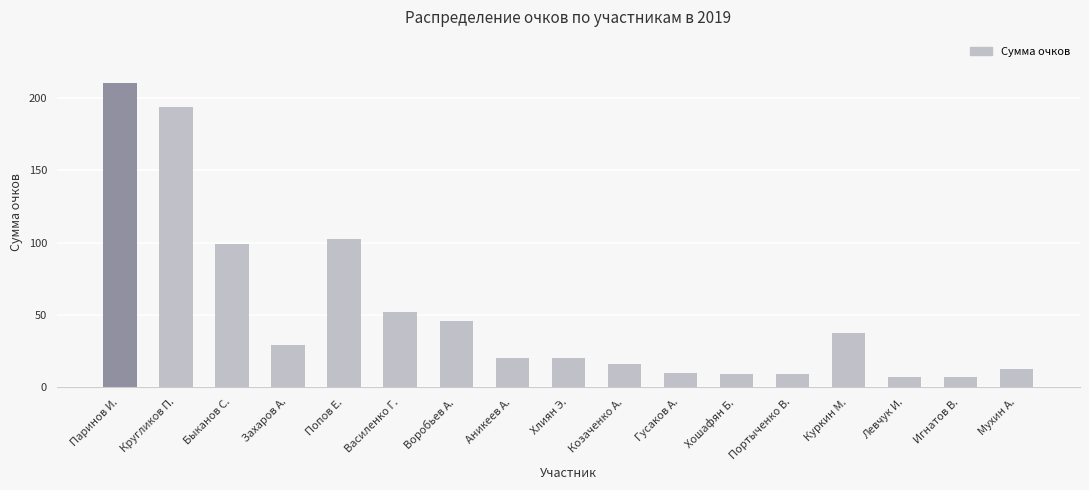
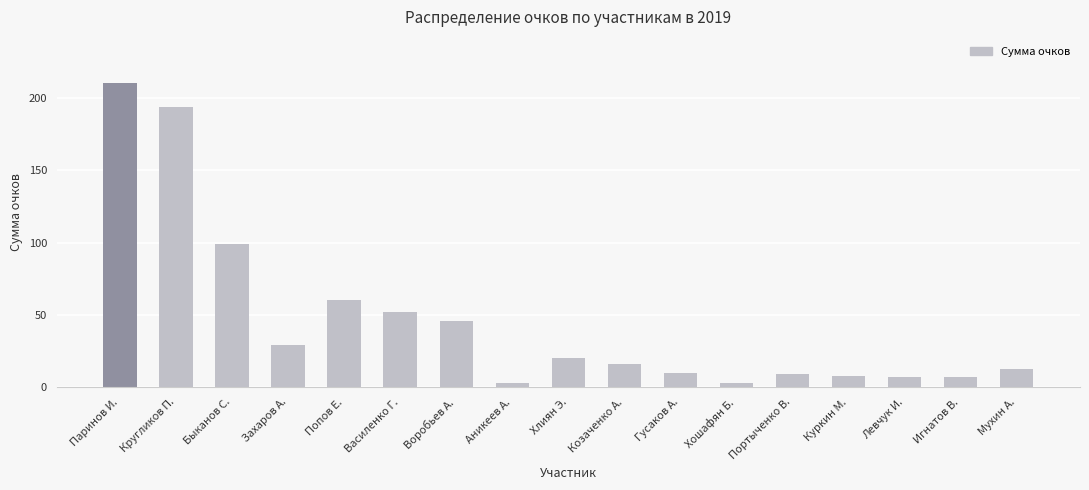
Попов Е.: 102 -> 61
Аникеев А.: 20 -> 3
Хошафян Б.: 9 -> 3
Куркин М.: 38 -> 8
